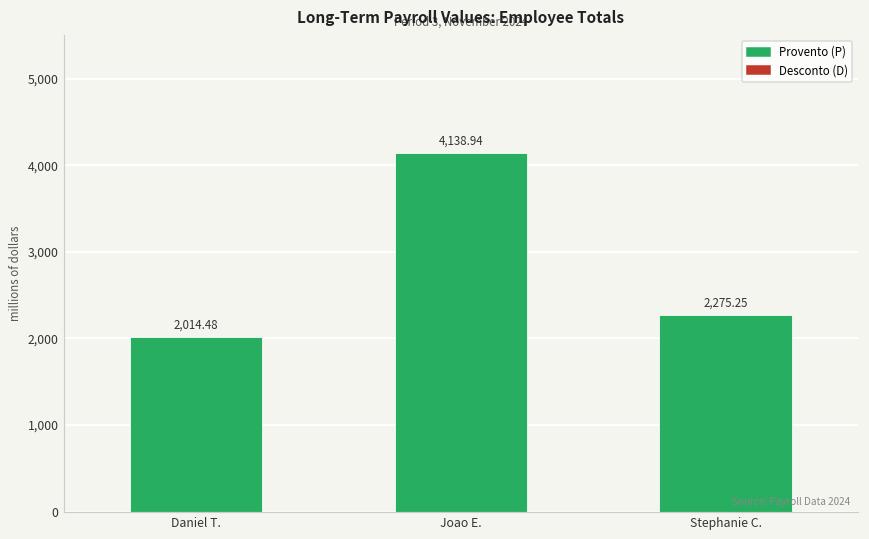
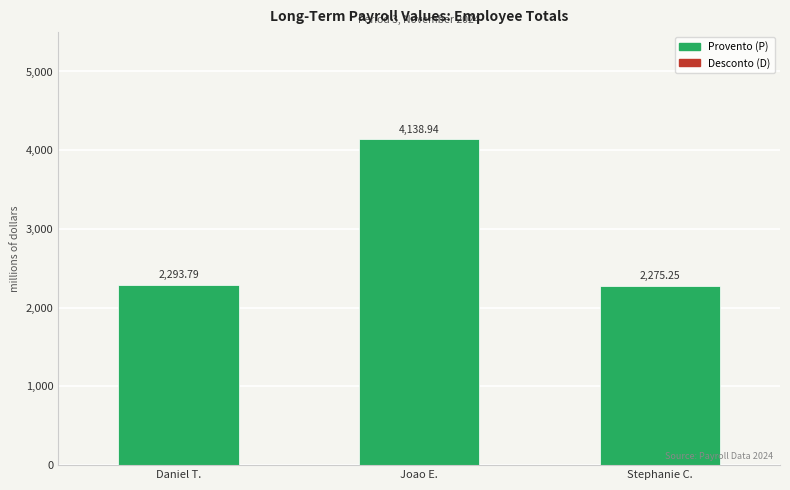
Daniel T.: 2,014.48 -> 2,293.79
